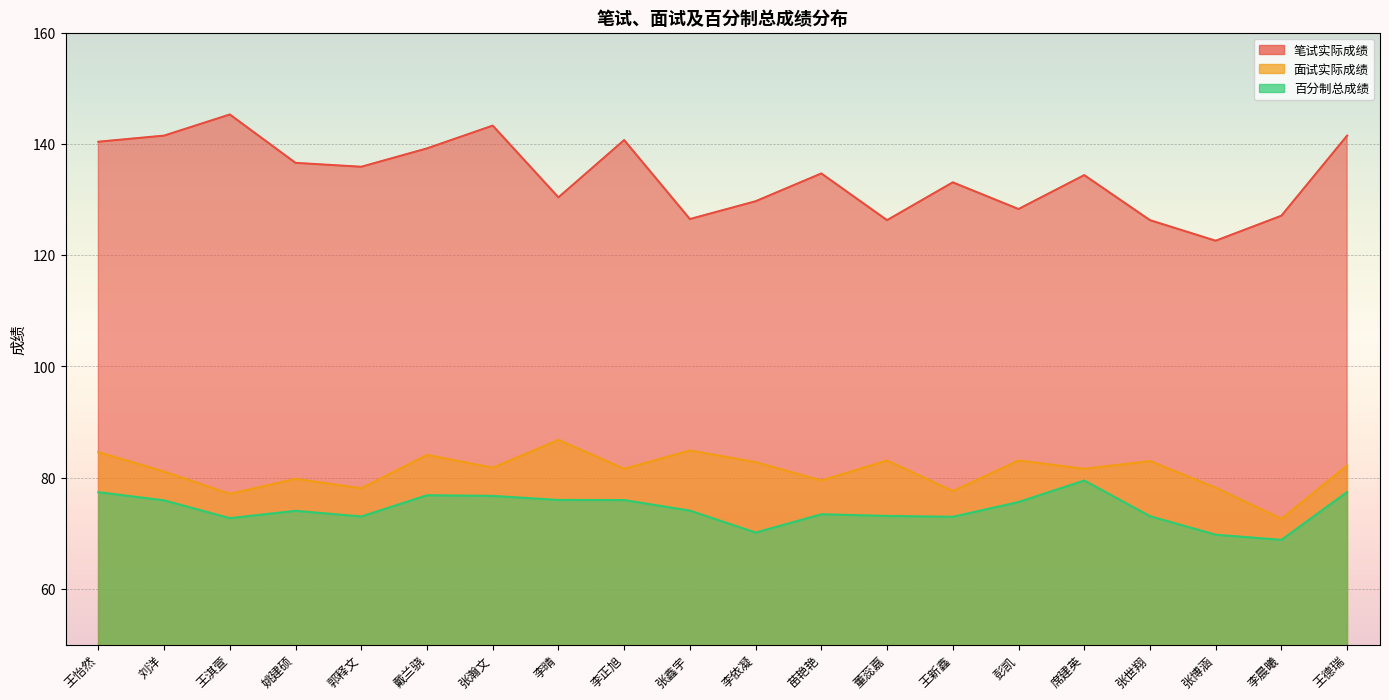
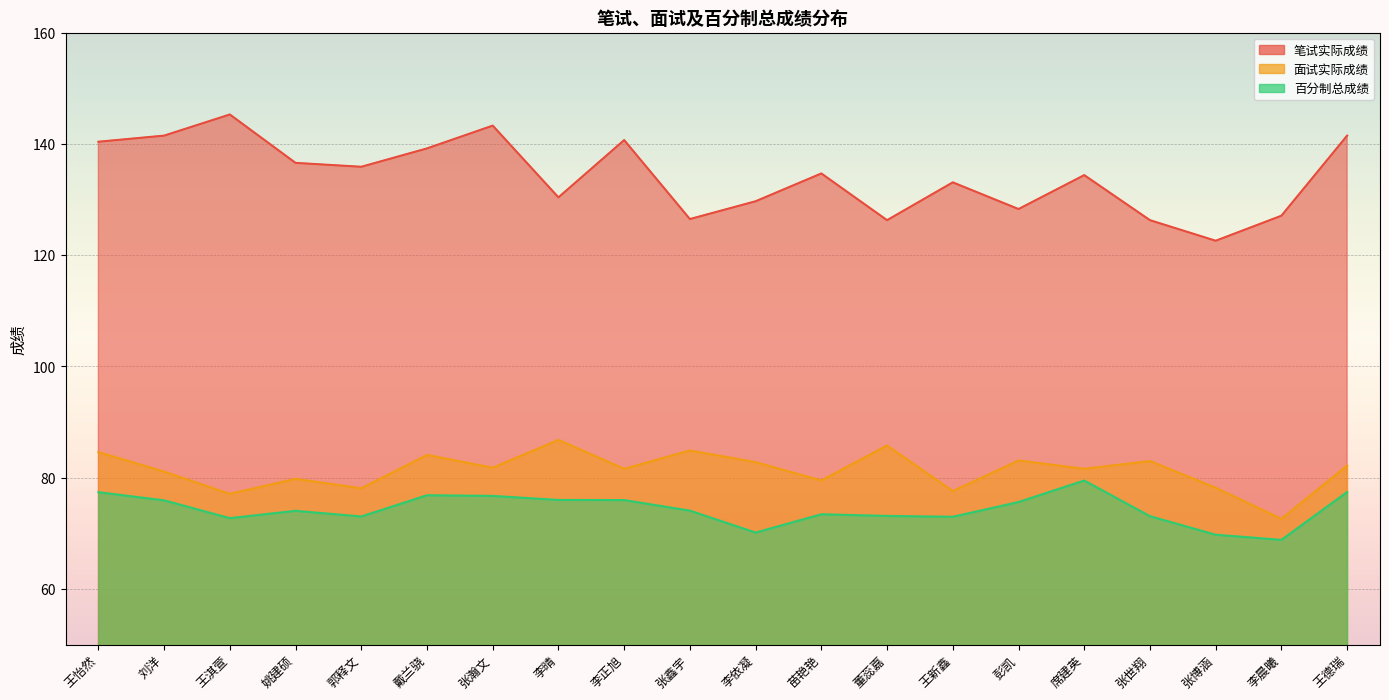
面试实际成绩, 董蕊嘉: 83 -> 86
